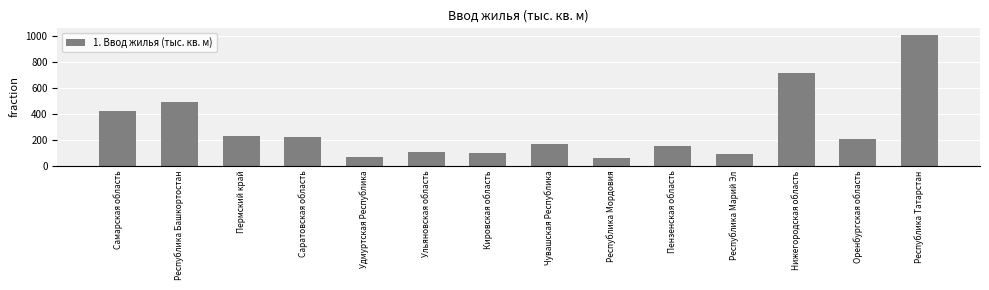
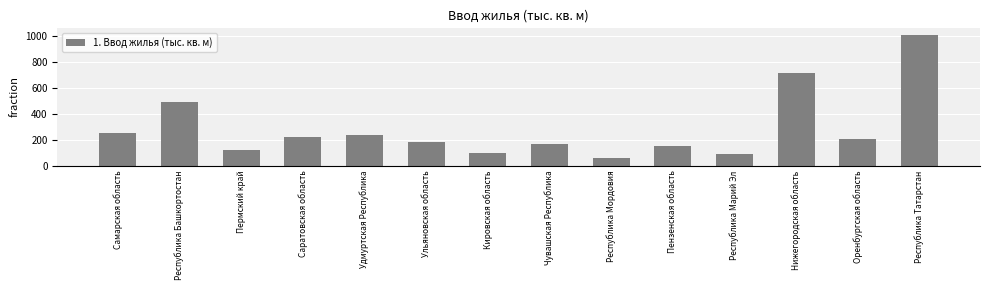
Самарская область: 420 -> 250
Пермский край: 230 -> 120
Удмуртская Республика: 60 -> 240
Ульяновская область: 110 -> 180
